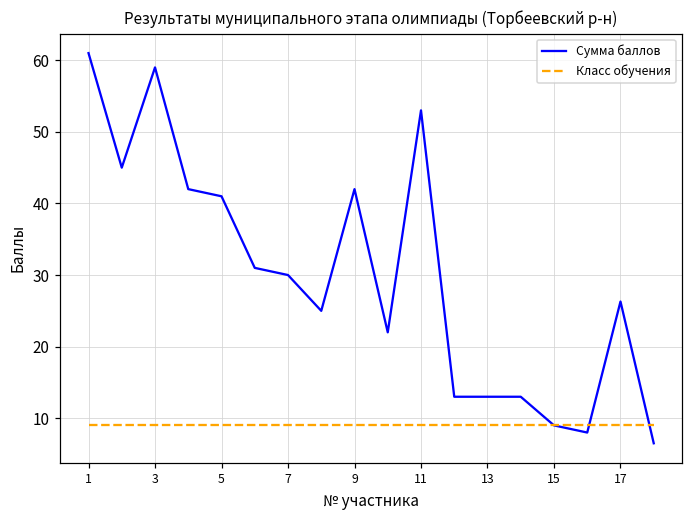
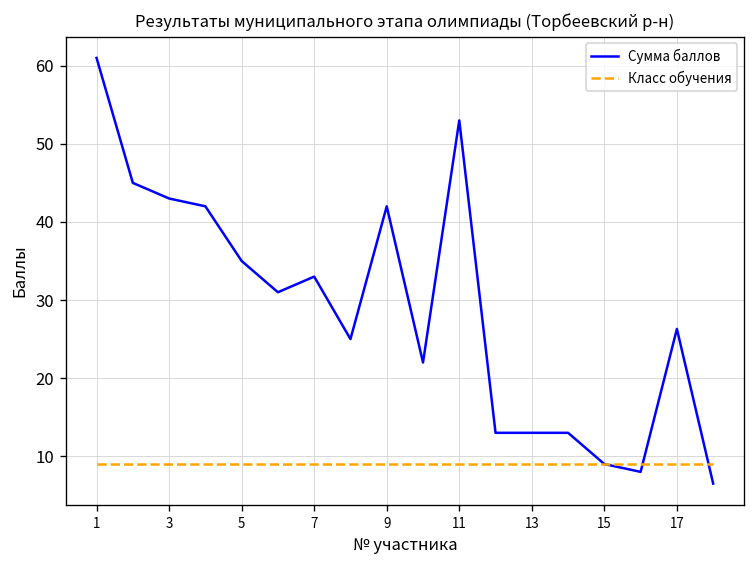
Сумма баллов, 3: 59 -> 43
Сумма баллов, 5: 41 -> 35
Сумма баллов, 7: 30 -> 33
